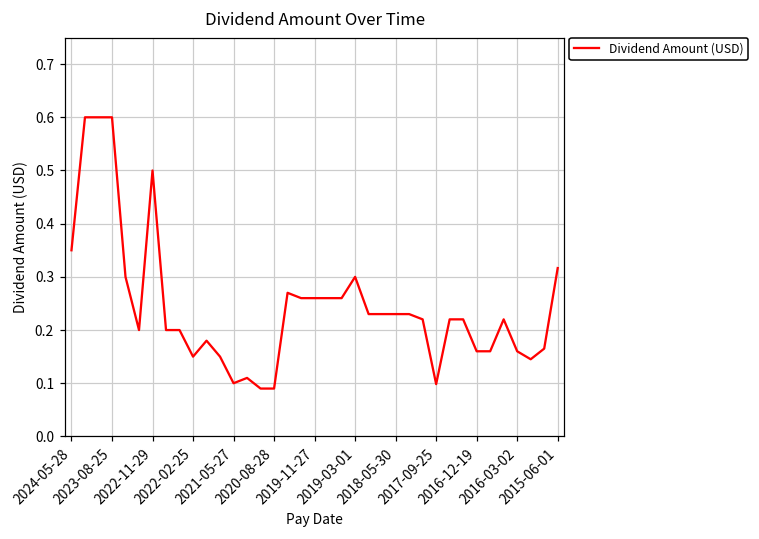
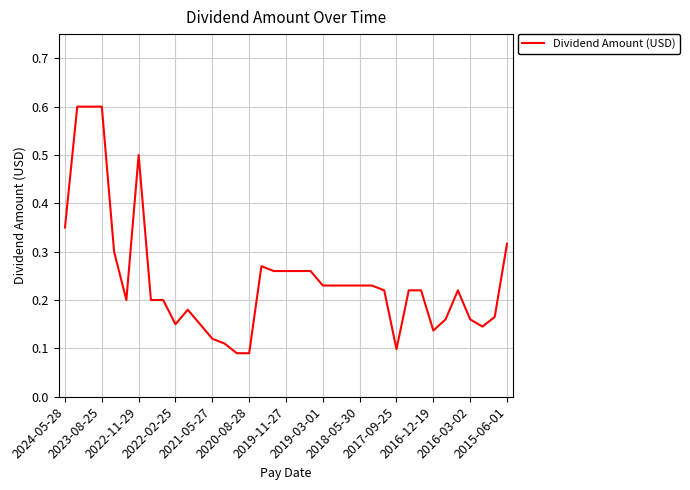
2021-05-27: 0.10 -> 0.12
2019-03-01: 0.30 -> 0.23
2016-12-19: 0.16 -> 0.14
